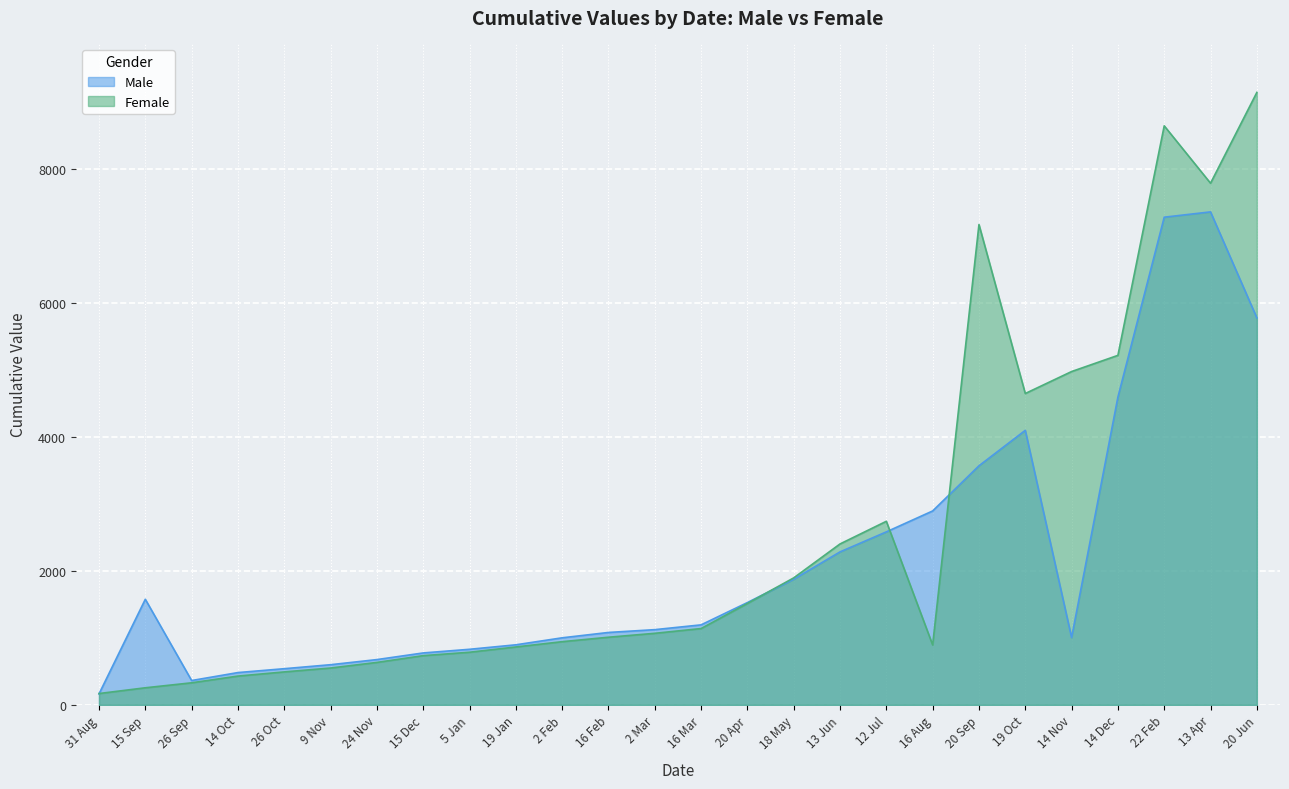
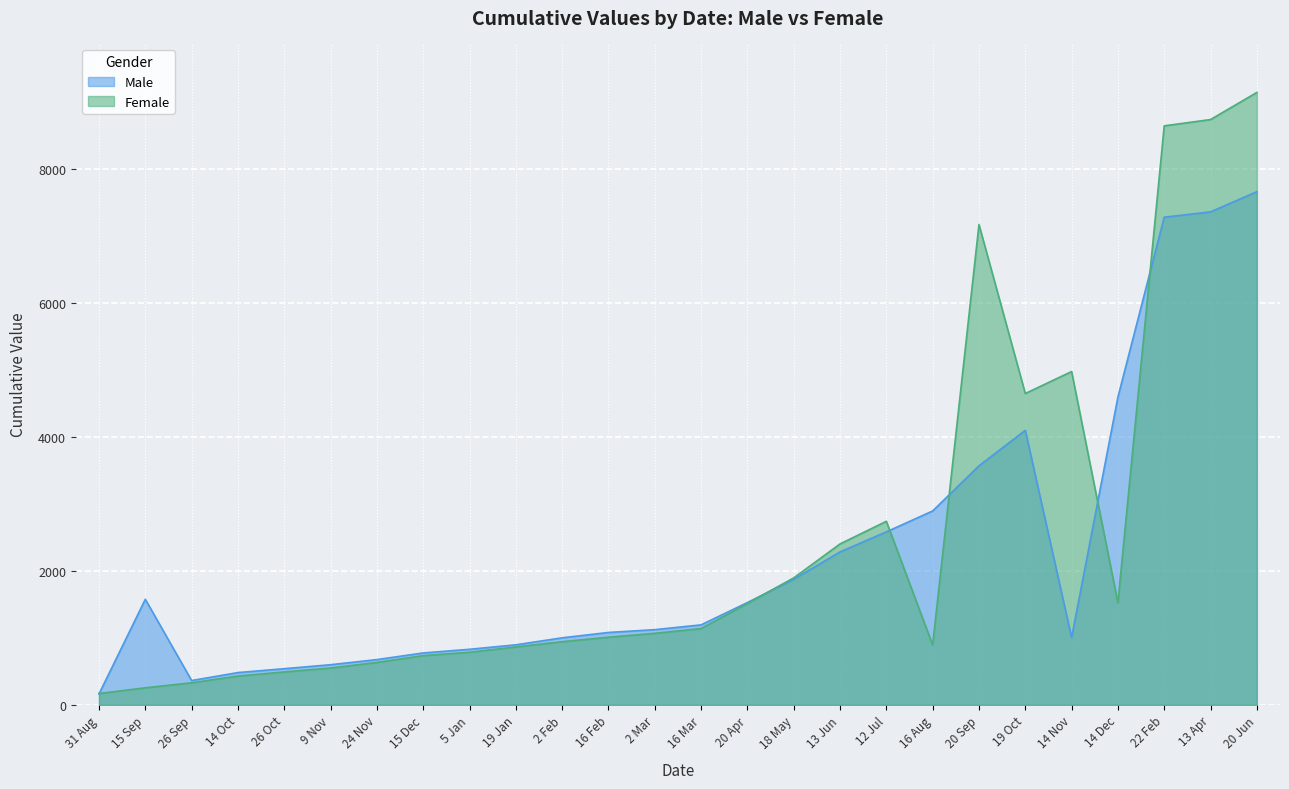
Female, 14 Dec: 5200 -> 1500
Female, 13 Apr: 7800 -> 8700
Male, 20 Jun: 5800 -> 7700
